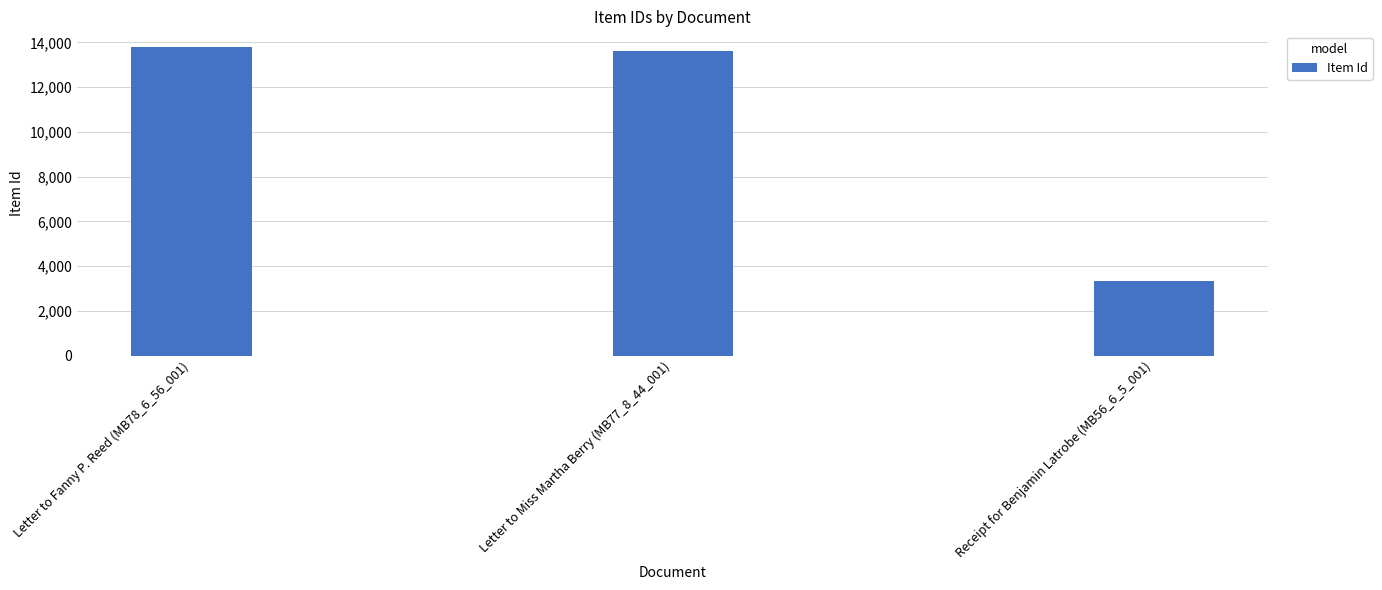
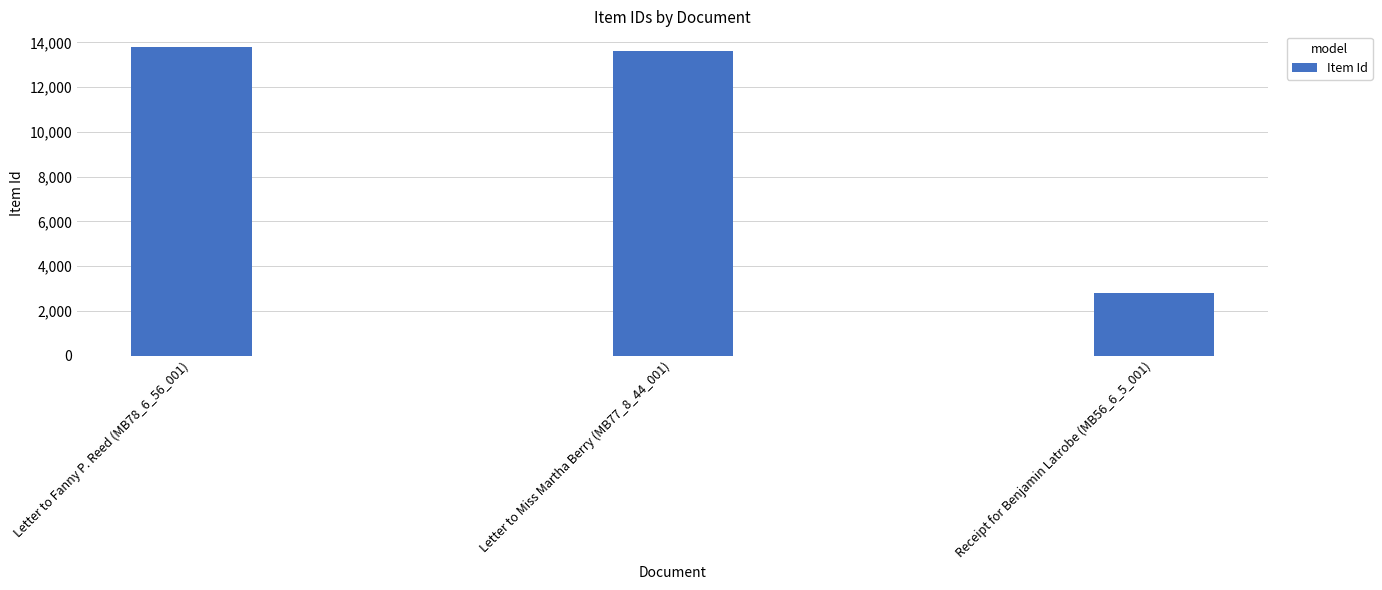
Receipt for Benjamin Latrobe (MB56_6_5_001): 3,300 -> 2,800
